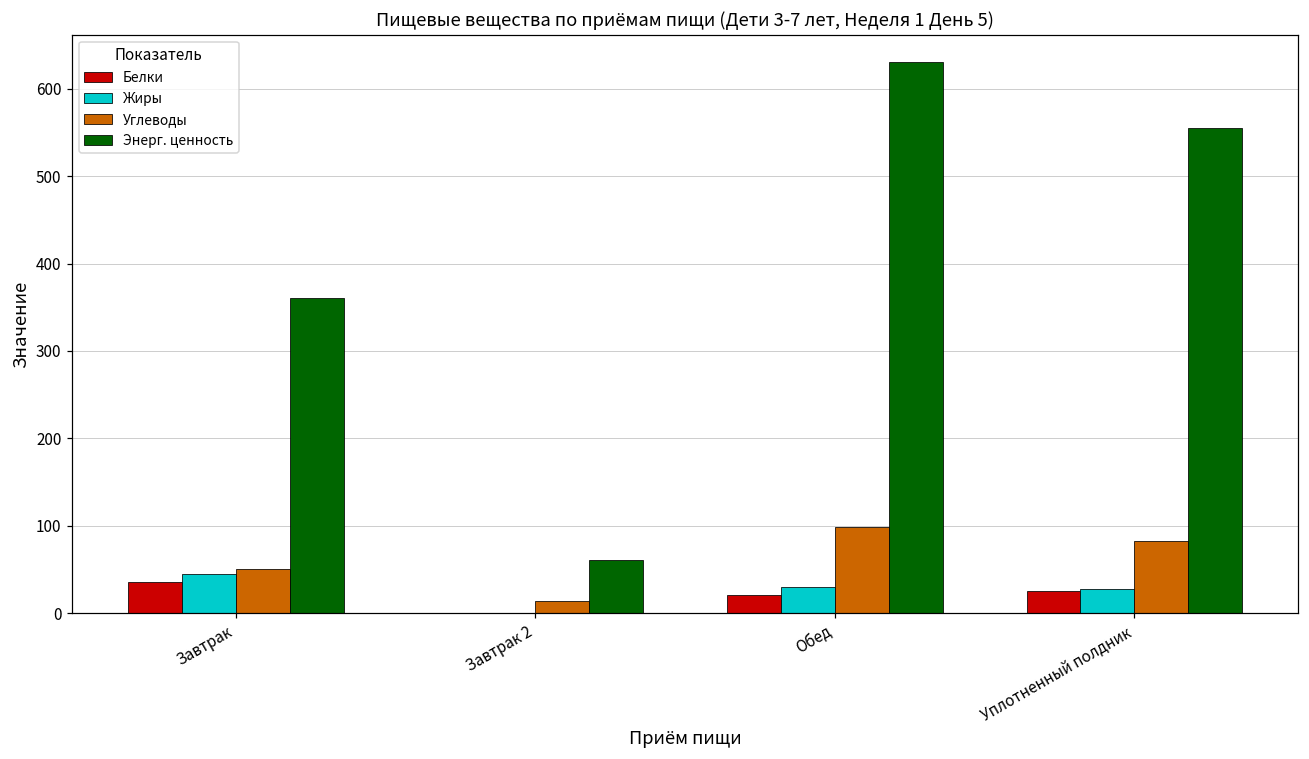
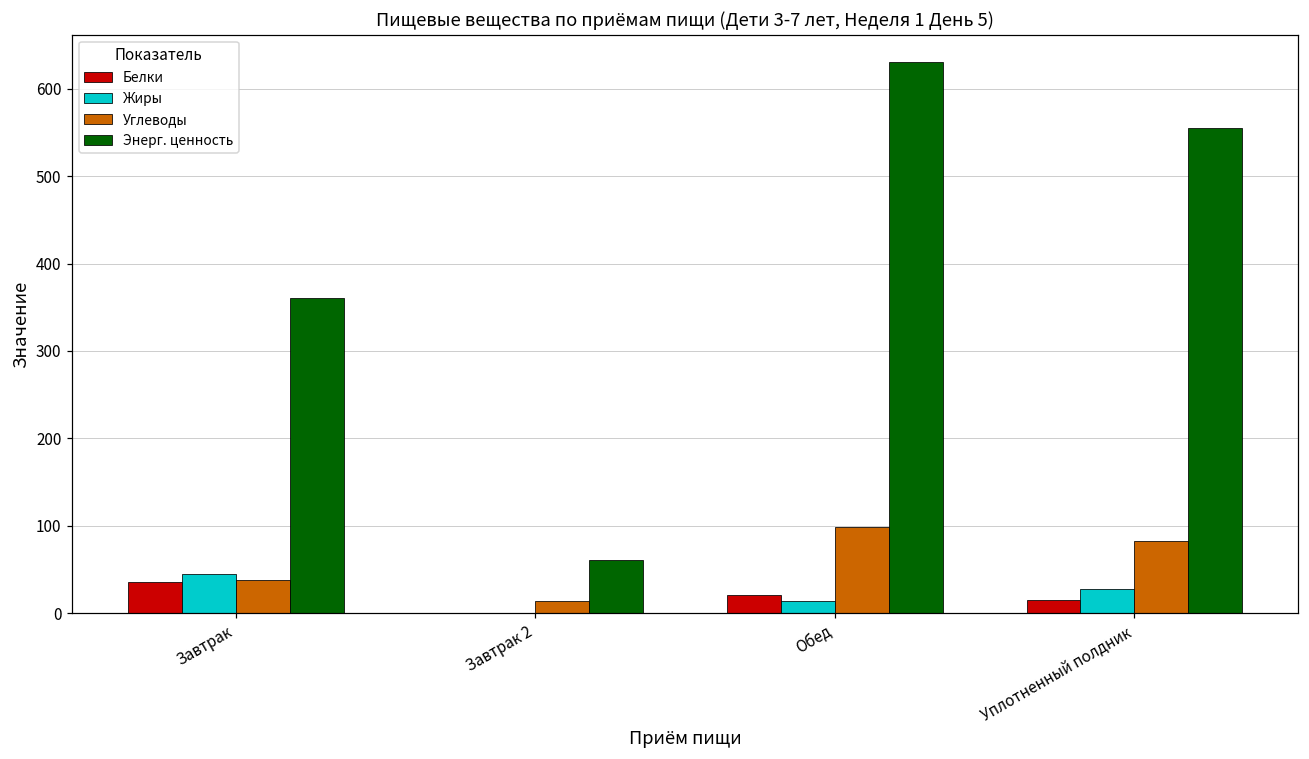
Углеводы, Завтрак: 50 -> 40
Жиры, Обед: 30 -> 10
Белки, Уплотненный полдник: 30 -> 10
